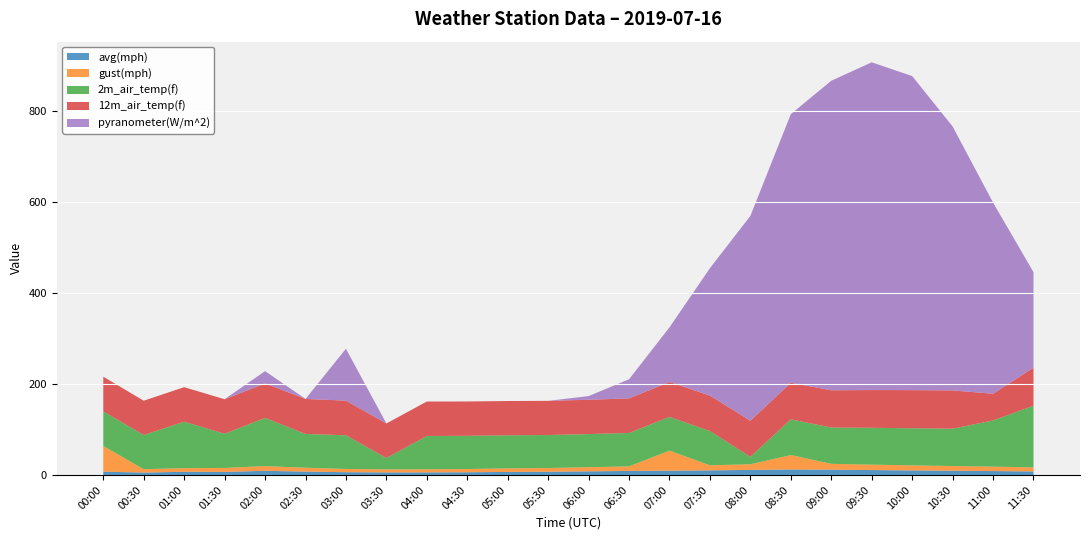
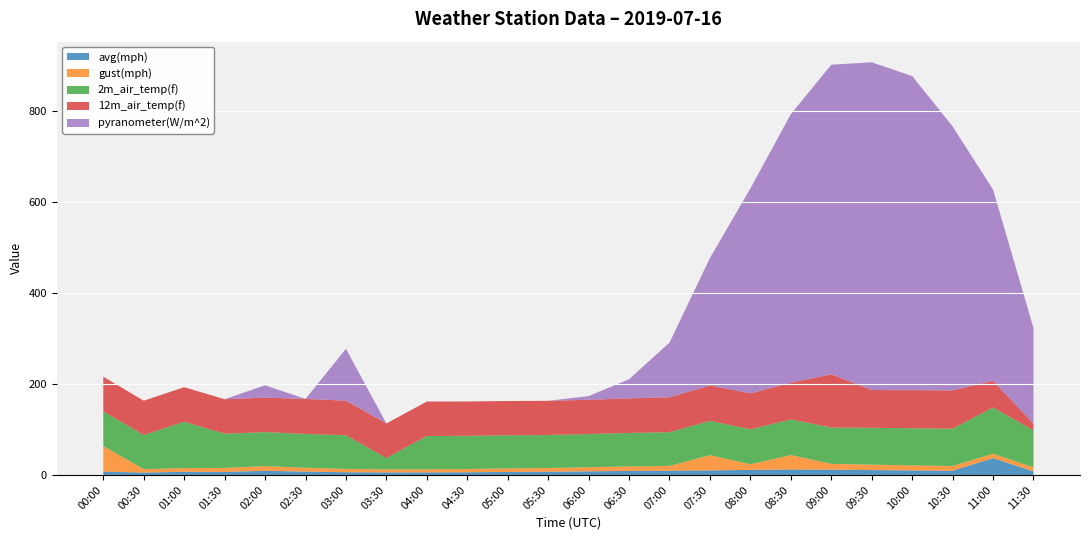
2m_air_temp(f), 02:00: 110 -> 70
gust(mph), 07:00: 40 -> 10
gust(mph), 07:30: 10 -> 30
2m_air_temp(f), 08:00: 20 -> 80
12m_air_temp(f), 09:00: 80 -> 120
avg(mph), 11:00: 10 -> 40
2m_air_temp(f), 11:30: 140 -> 80
12m_air_temp(f), 11:30: 80 -> 20
